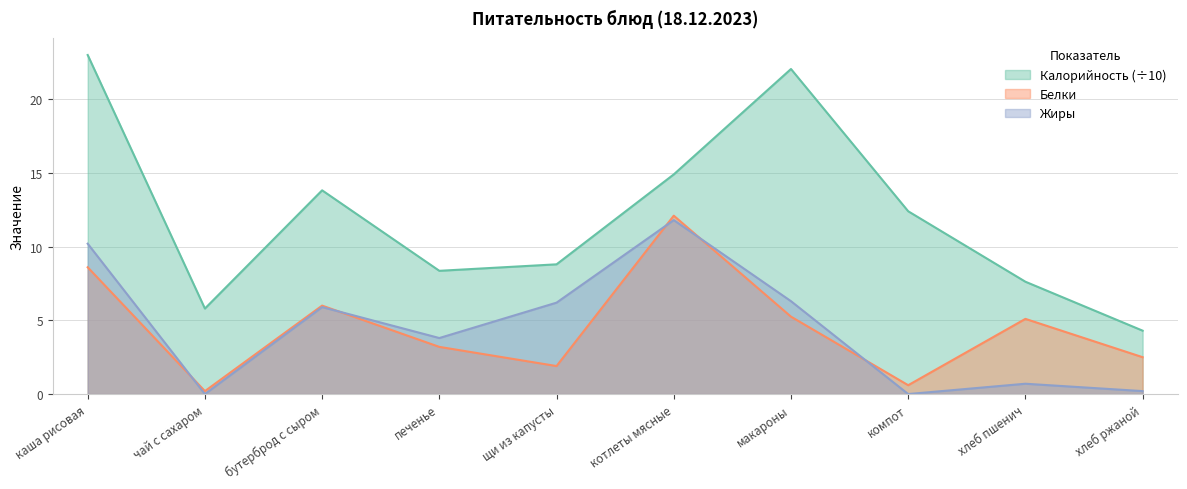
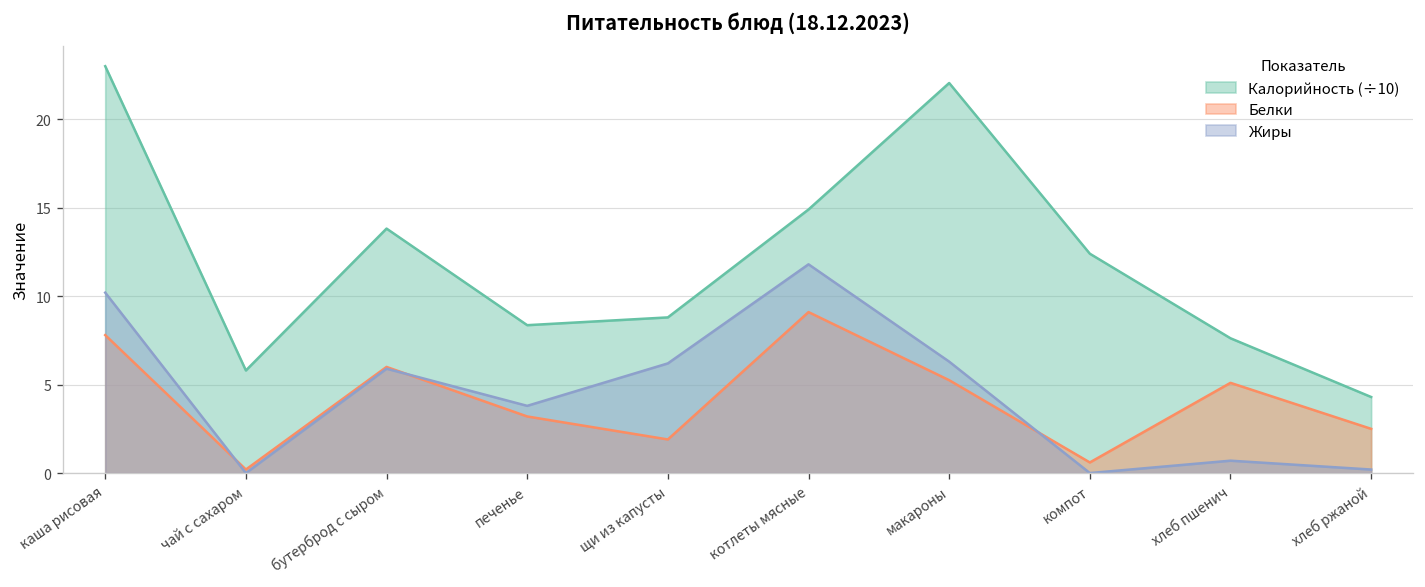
Белки, каша рисовая: 8.6 -> 7.8
Белки, котлеты мясные: 12.1 -> 9.1
